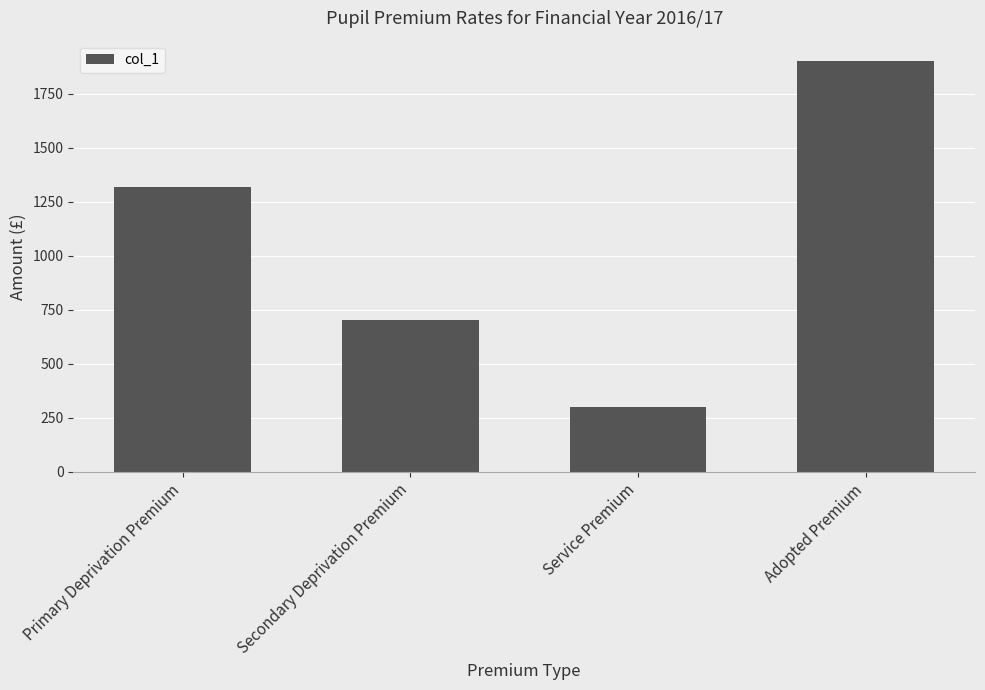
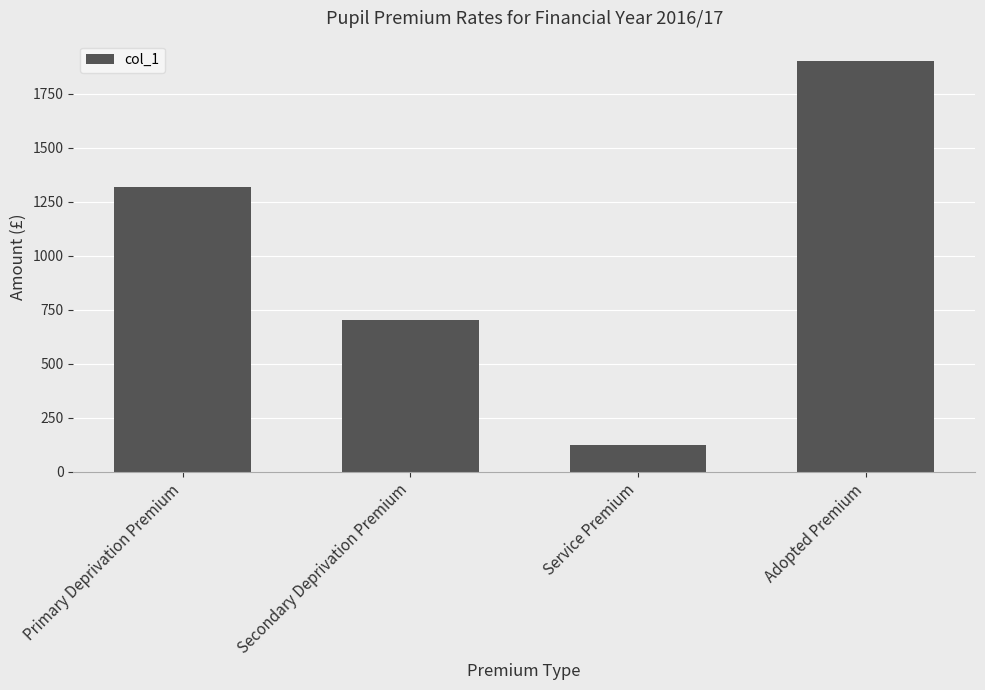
Service Premium: 300 -> 130
